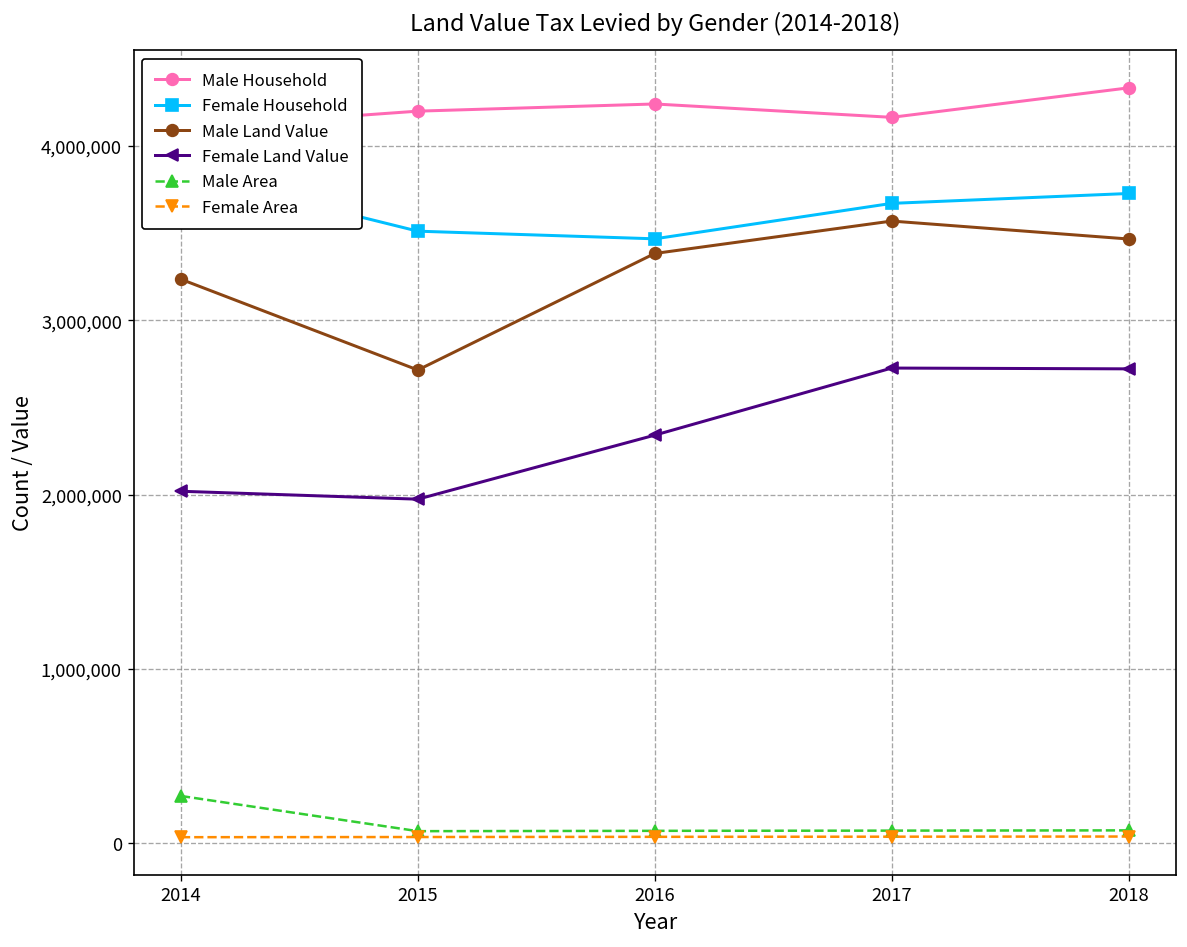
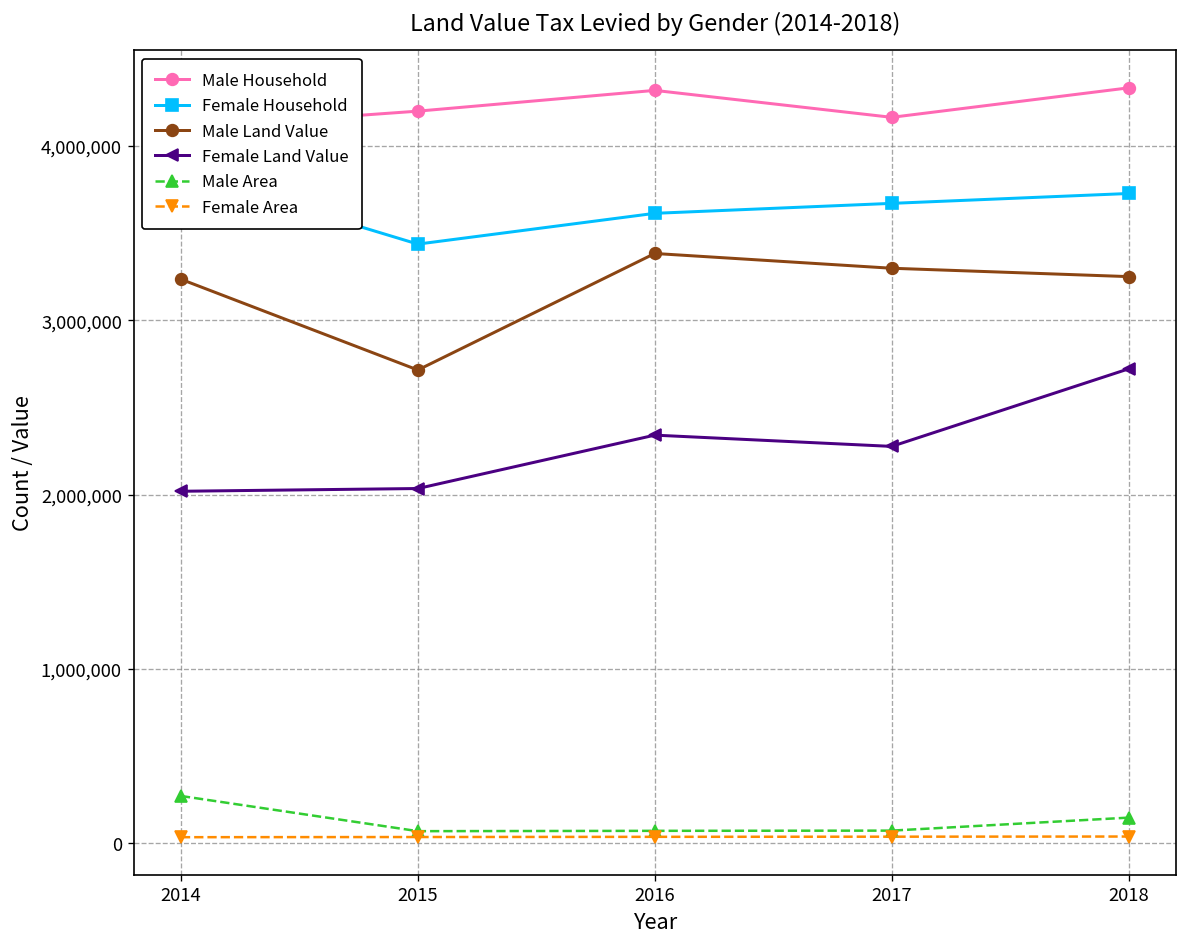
Female Household, 2015: 3,510,000 -> 3,440,000
Female Land Value, 2015: 1,970,000 -> 2,040,000
Male Household, 2016: 4,240,000 -> 4,320,000
Female Household, 2016: 3,470,000 -> 3,610,000
Male Land Value, 2017: 3,570,000 -> 3,300,000
Female Land Value, 2017: 2,730,000 -> 2,280,000
Male Land Value, 2018: 3,470,000 -> 3,250,000
Male Area, 2018: 80,000 -> 150,000
